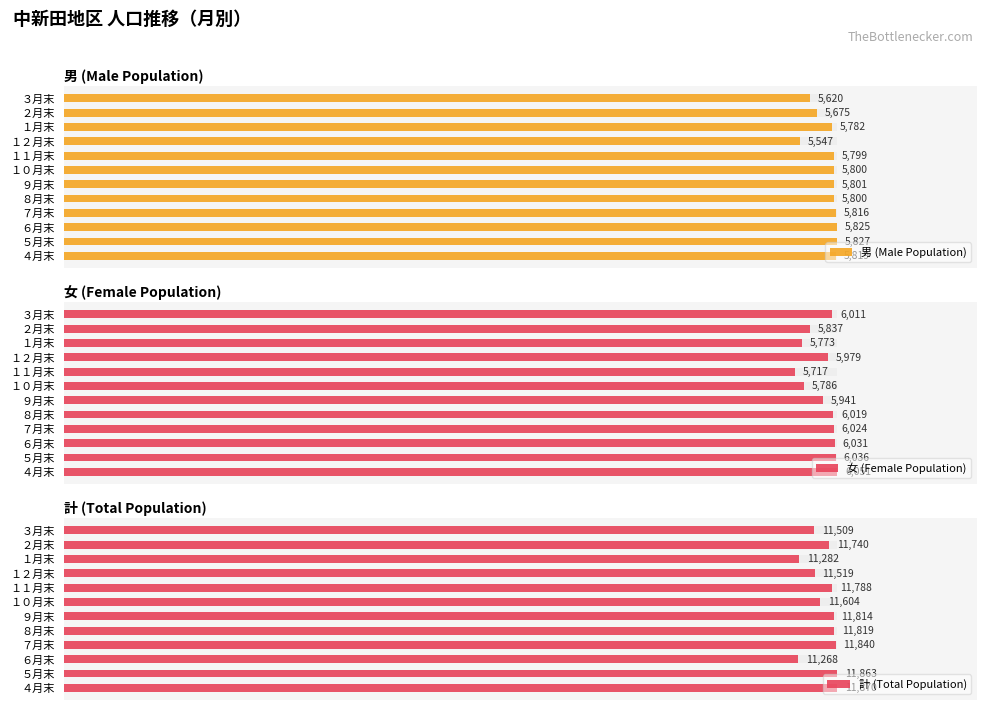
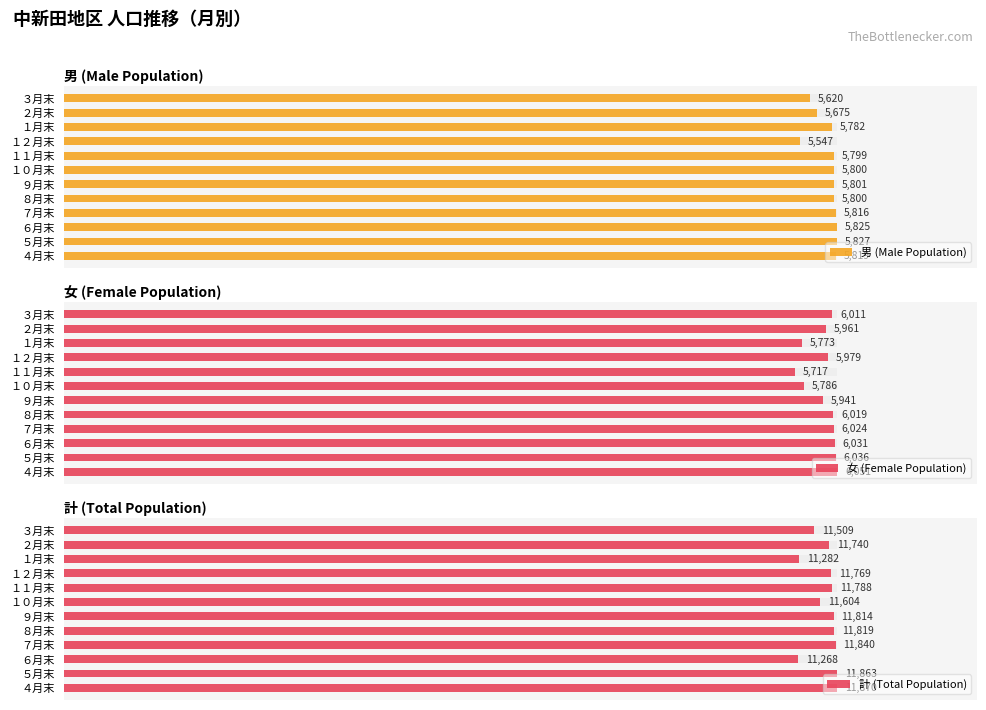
女 (Female Population), 女 (Female Population), ２月末: 5,837 -> 5,961
計 (Total Population), 計 (Total Population), １２月末: 11,519 -> 11,769
